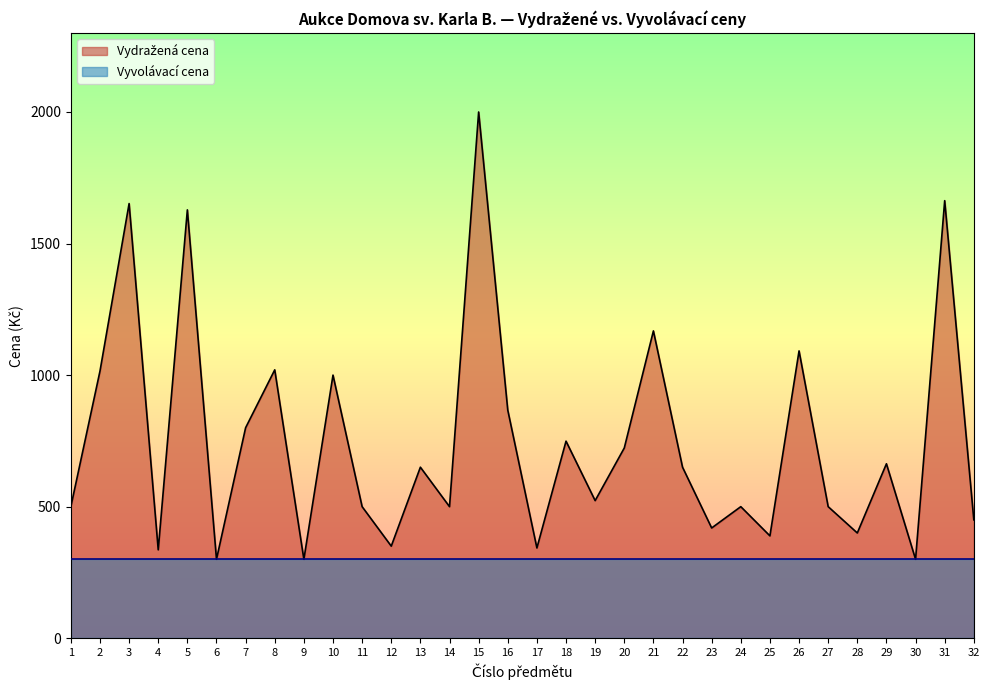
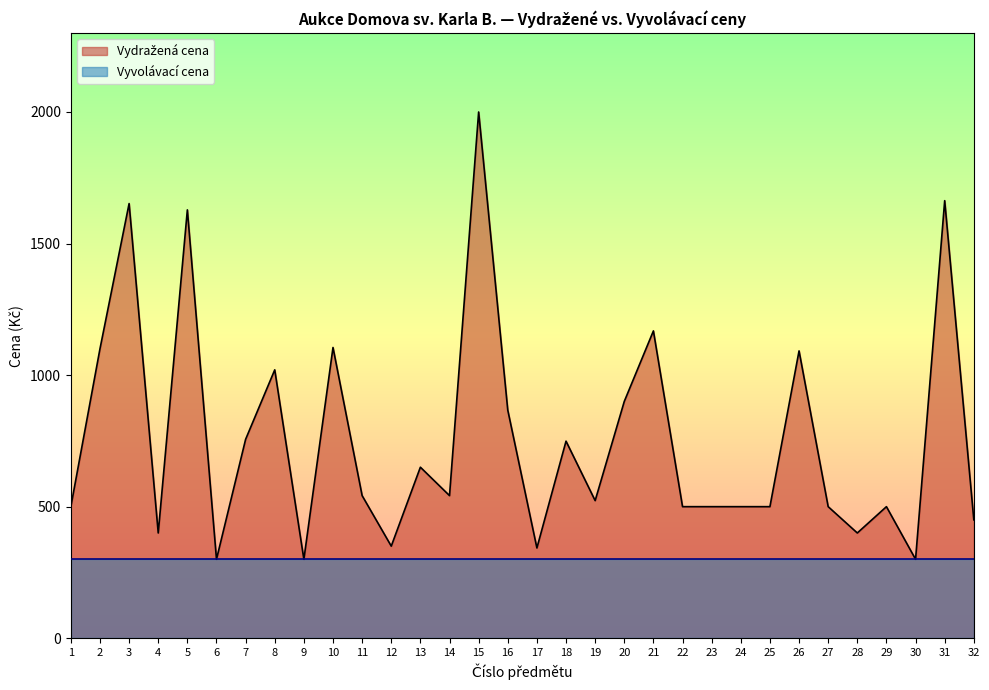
Vydražená cena, 2: 1020 -> 1100
Vydražená cena, 4: 340 -> 400
Vydražená cena, 7: 800 -> 760
Vydražená cena, 10: 1000 -> 1110
Vydražená cena, 11: 500 -> 540
Vydražená cena, 14: 500 -> 540
Vydražená cena, 20: 720 -> 900
Vydražená cena, 22: 650 -> 500
Vydražená cena, 23: 420 -> 500
Vydražená cena, 25: 390 -> 500
Vydražená cena, 29: 660 -> 500
